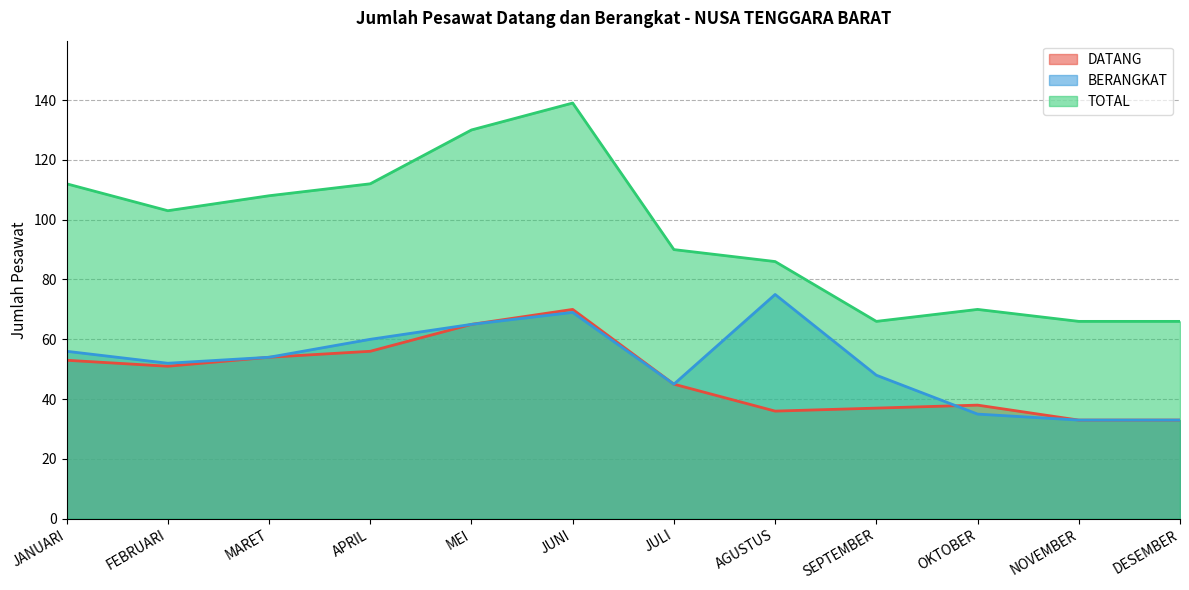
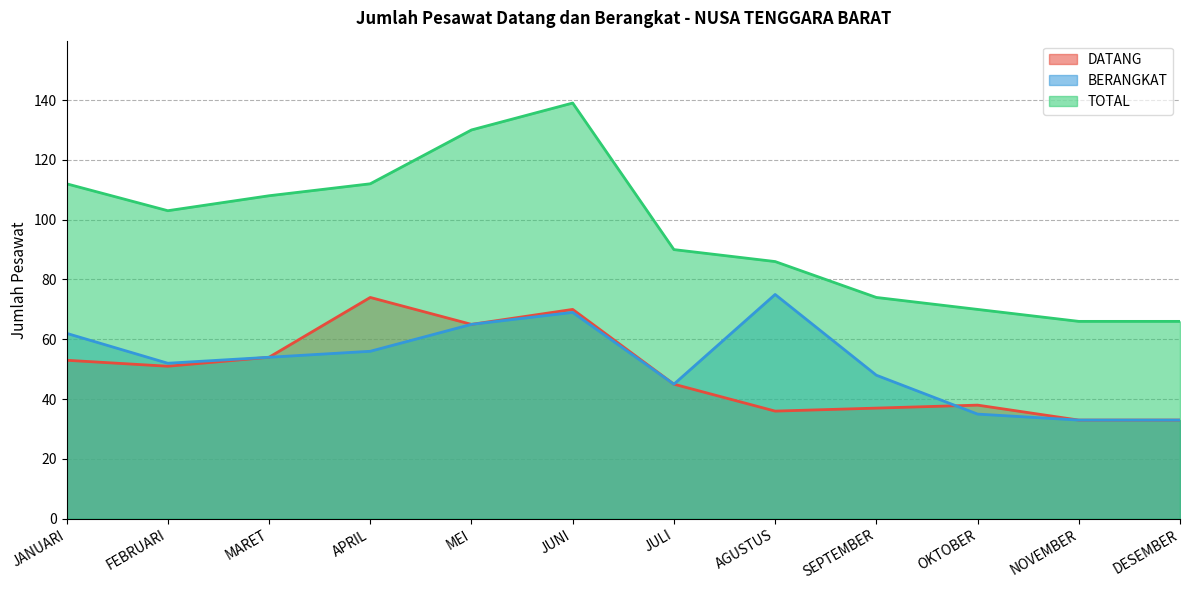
BERANGKAT, JANUARI: 56 -> 62
DATANG, APRIL: 56 -> 74
BERANGKAT, APRIL: 60 -> 56
TOTAL, SEPTEMBER: 66 -> 74
